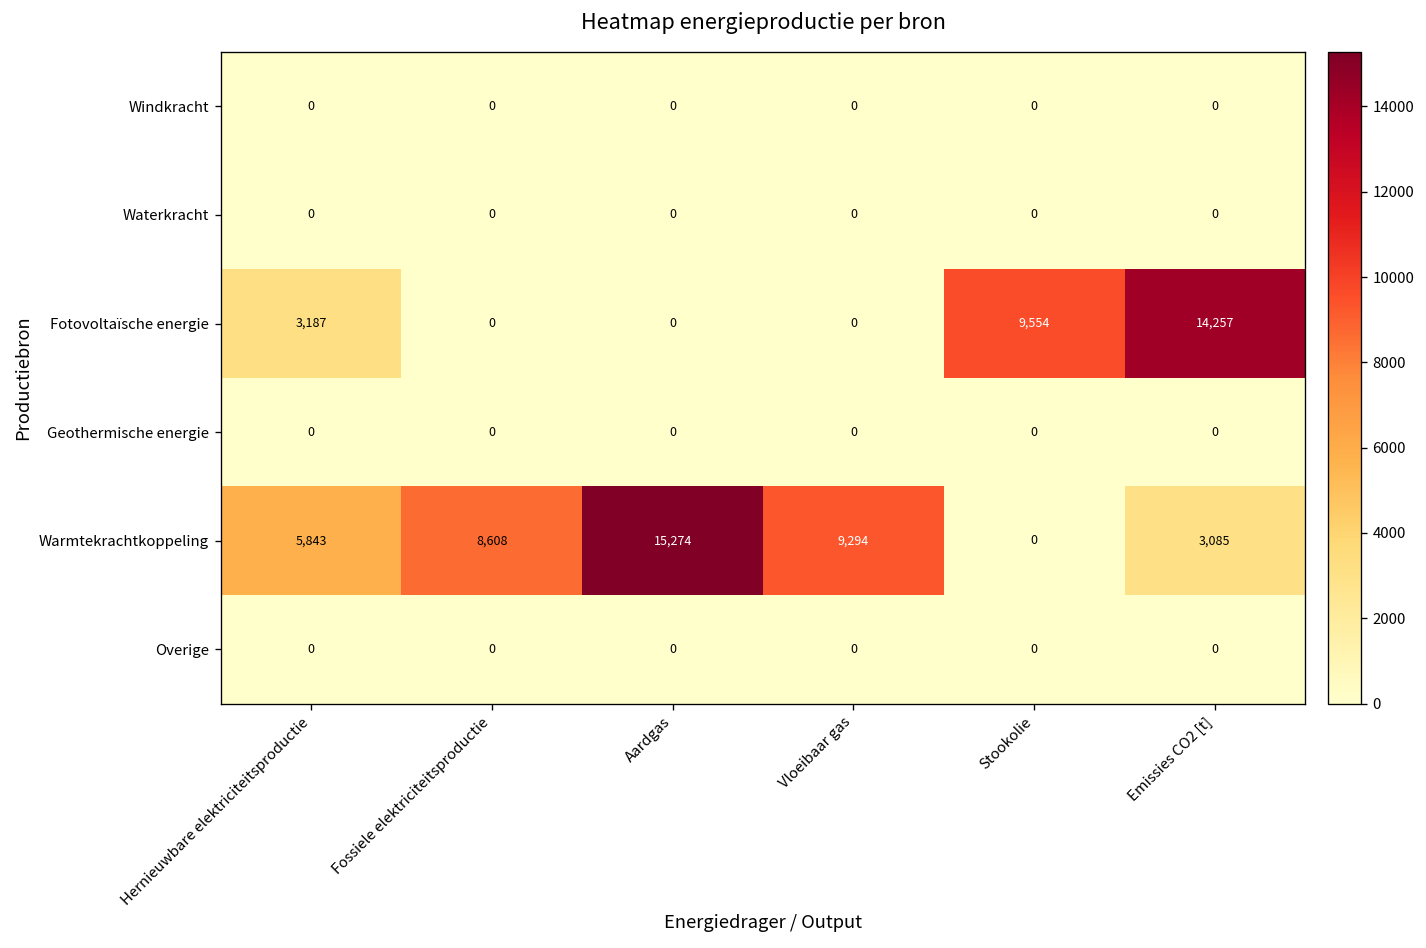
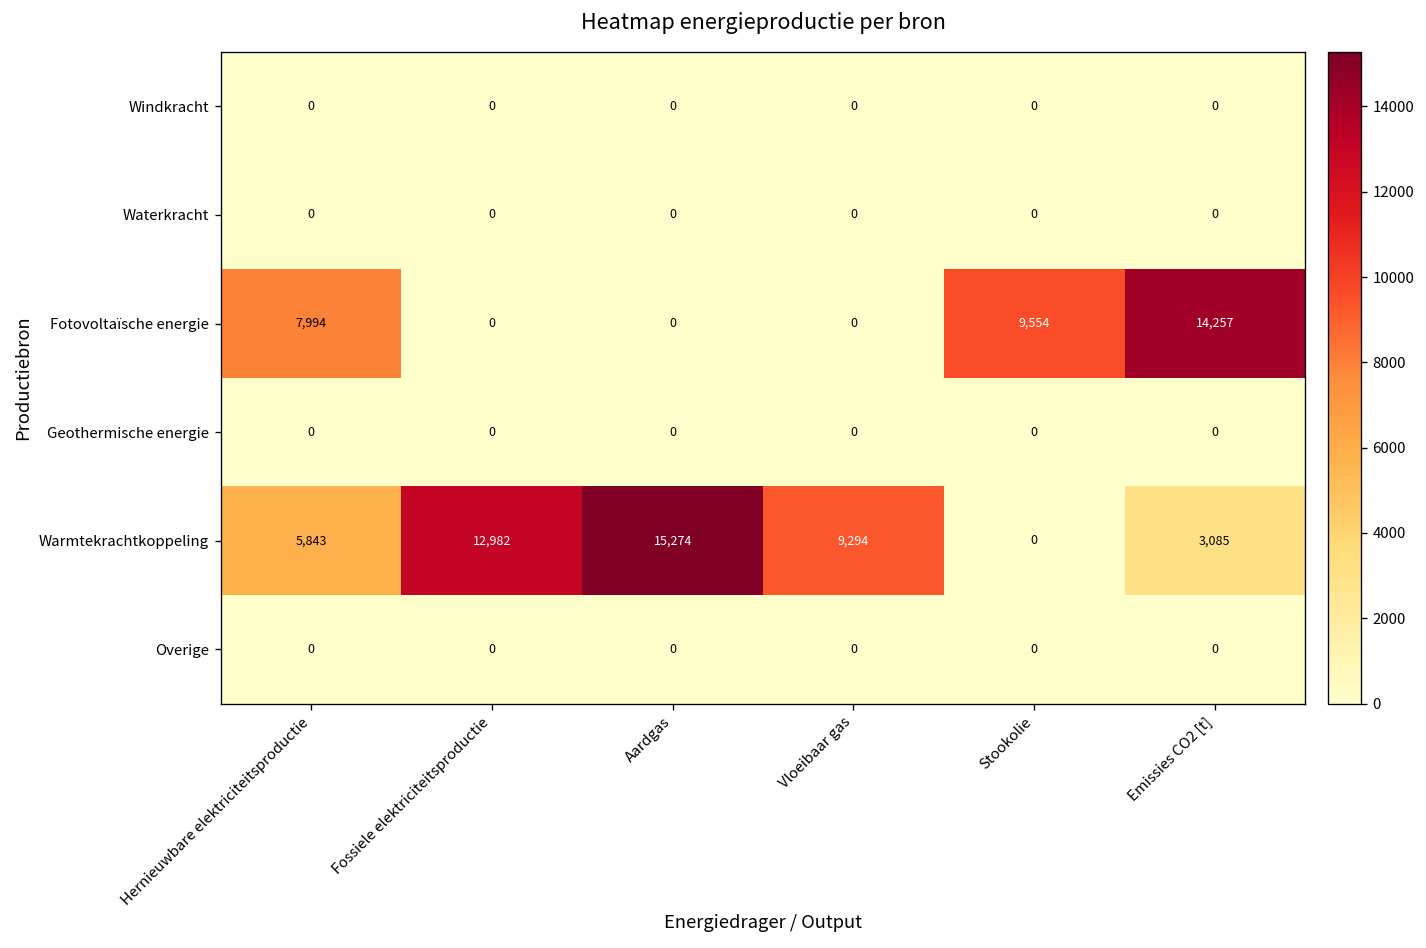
Fotovoltaïsche energie, Hernieuwbare elektriciteitsproductie: 3,187 -> 7,994
Warmtekrachtkoppeling, Fossiele elektriciteitsproductie: 8,608 -> 12,982
